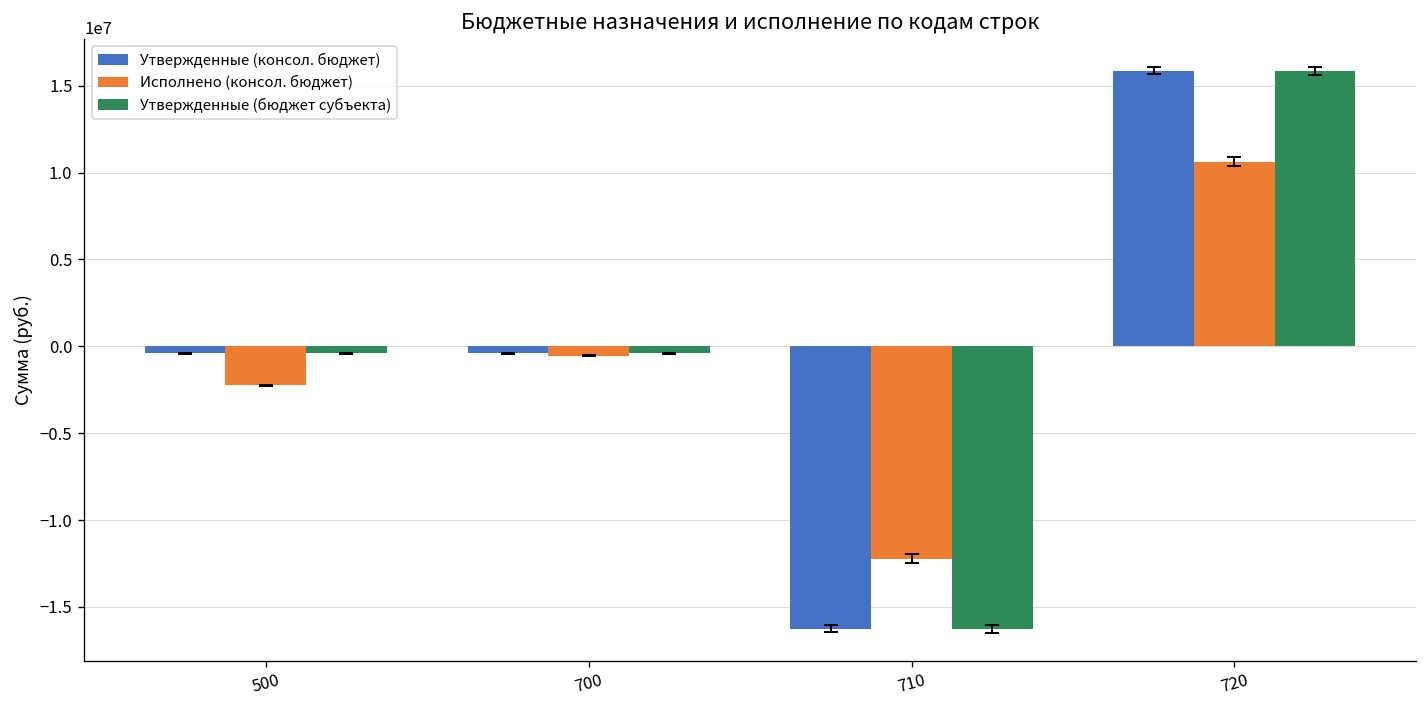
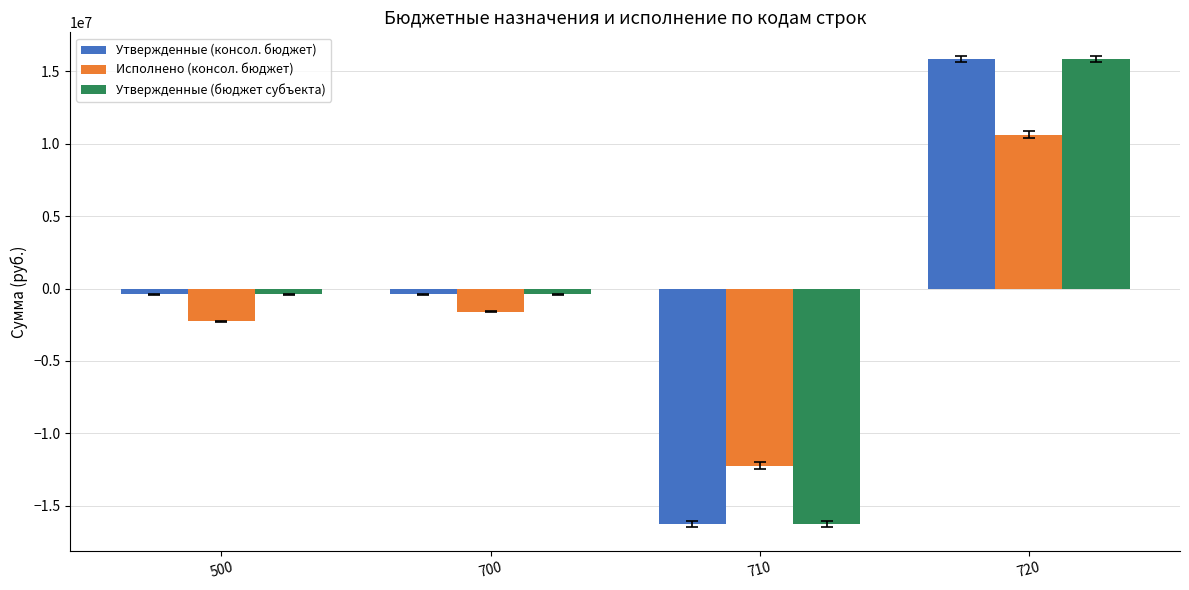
Исполнено (консол. бюджет), 700: -600000 -> -1600000
